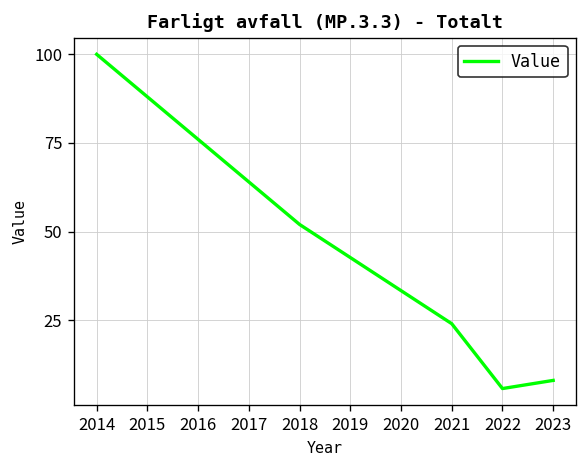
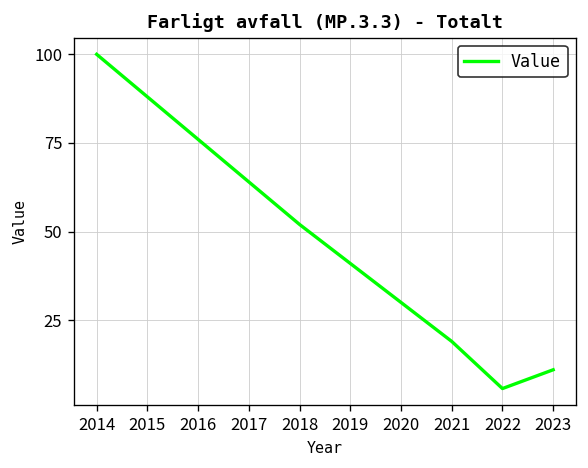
2021: 24 -> 19
2023: 8 -> 11
